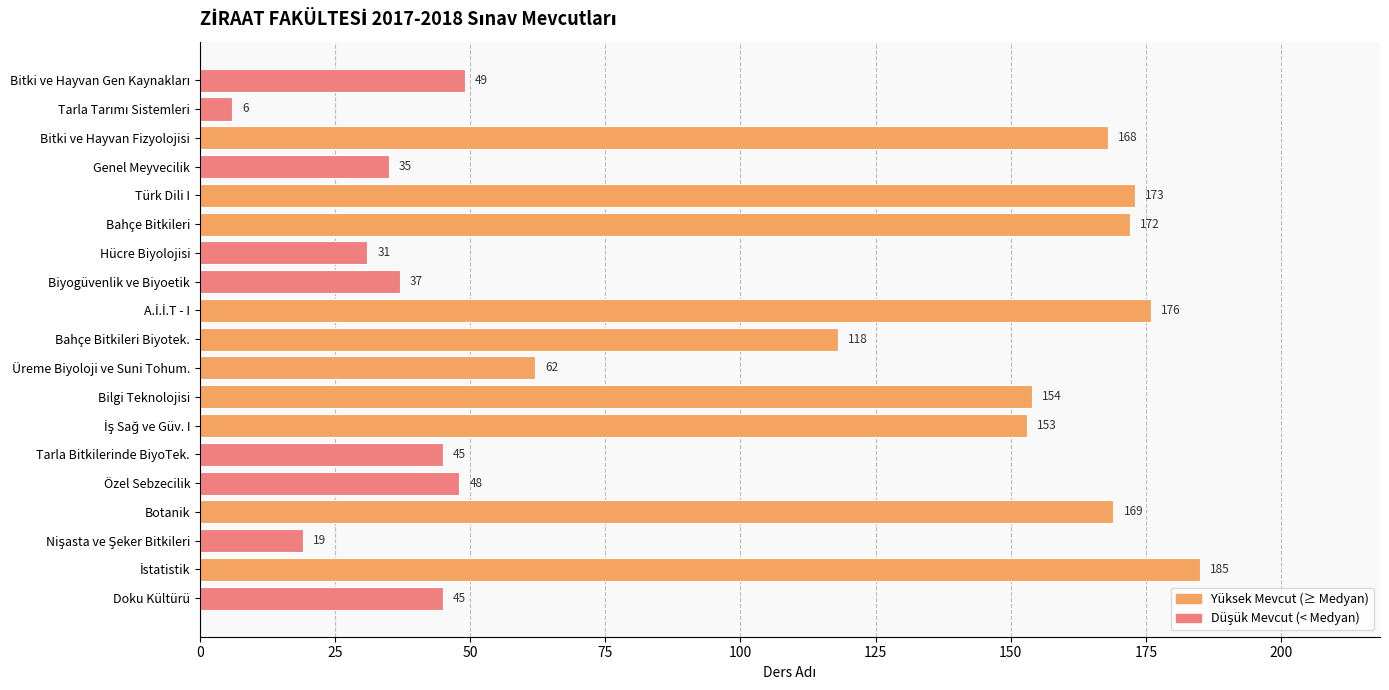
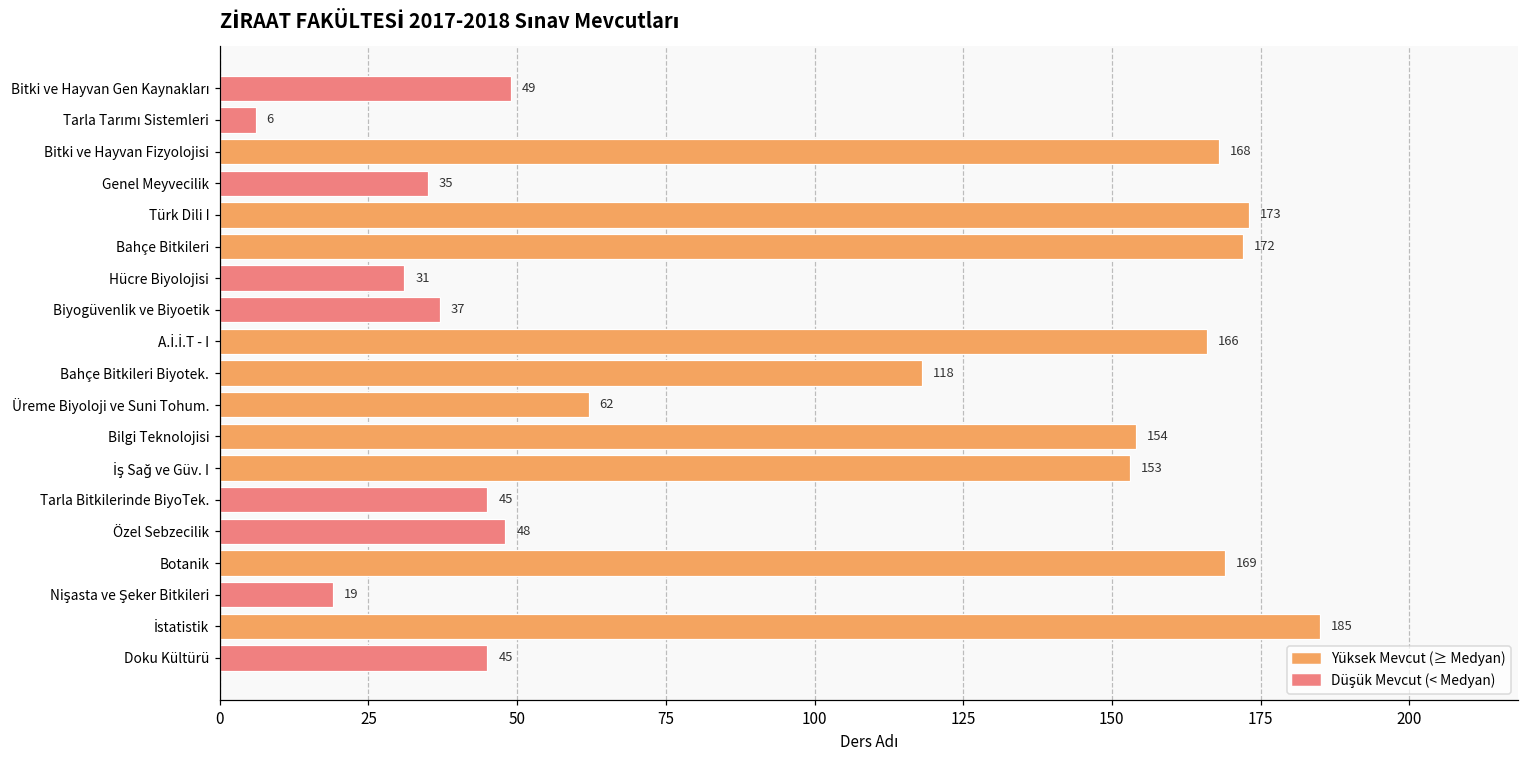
A.İ.İ.T - I: 176 -> 166
